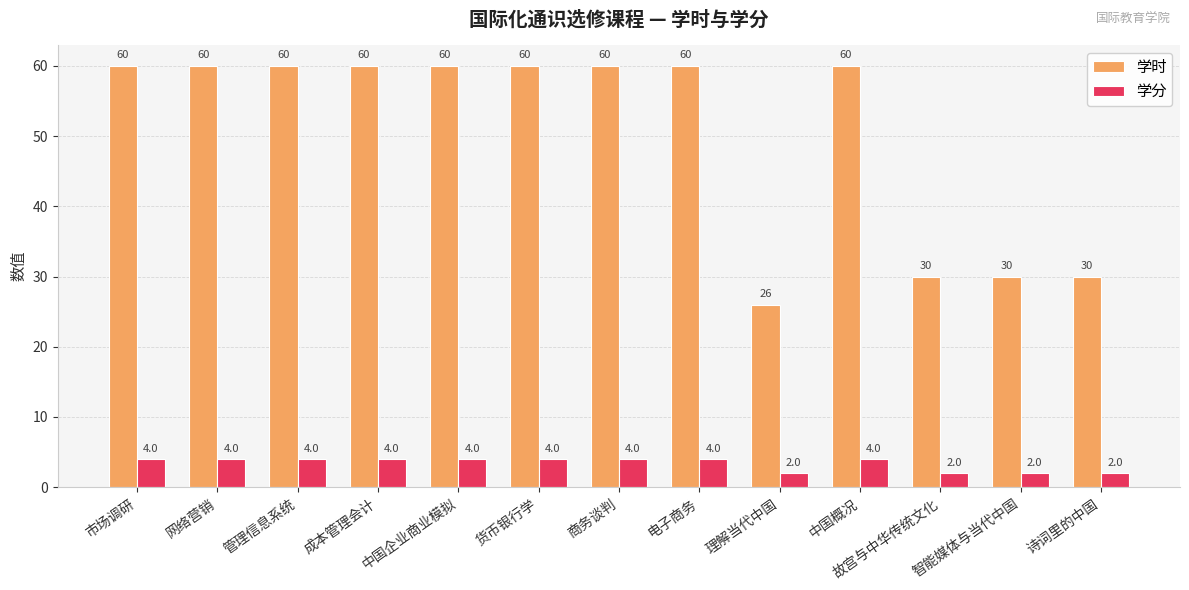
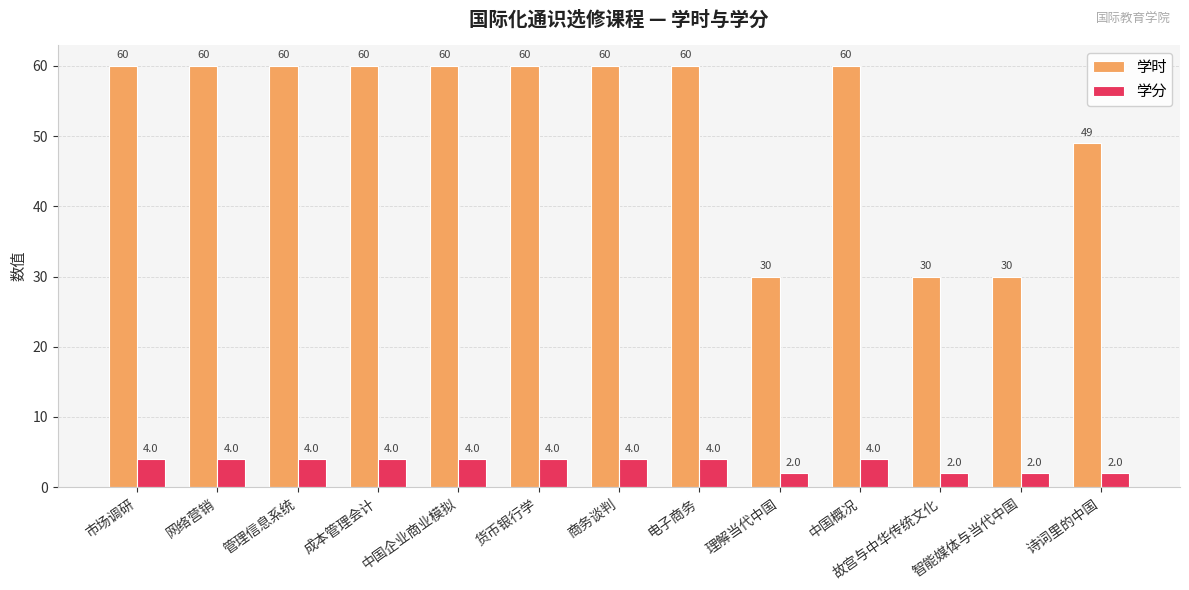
学时, 理解当代中国: 26 -> 30
学时, 诗词里的中国: 30 -> 49
